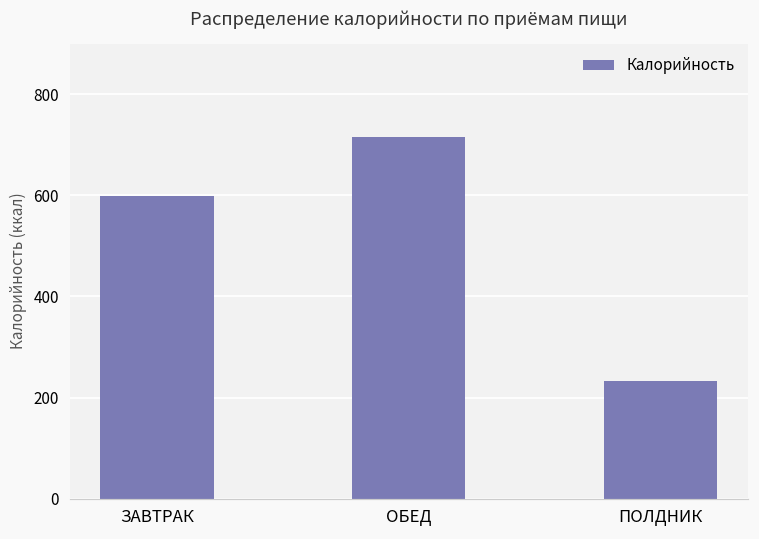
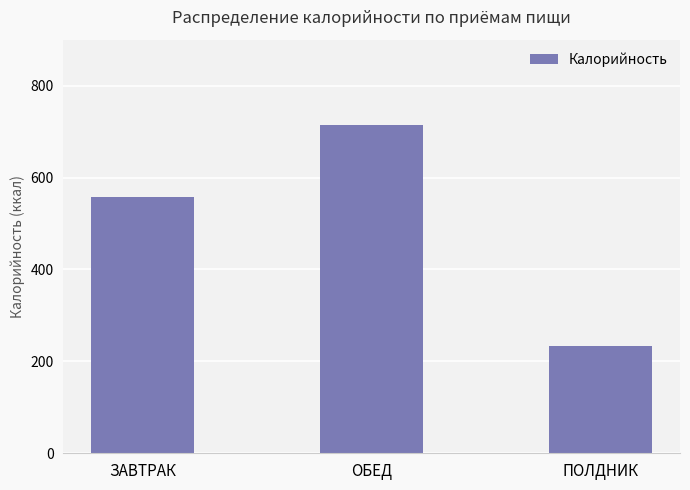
ЗАВТРАК: 600 -> 560
